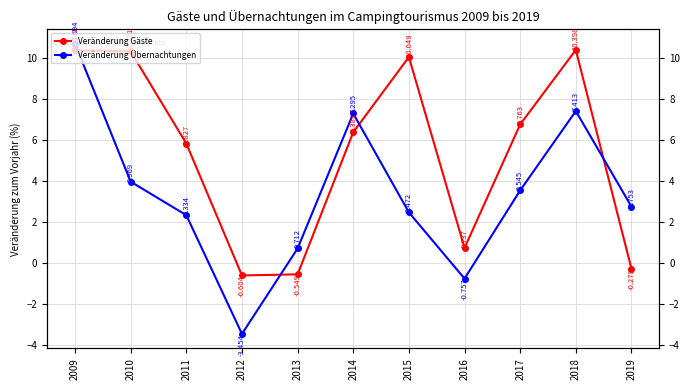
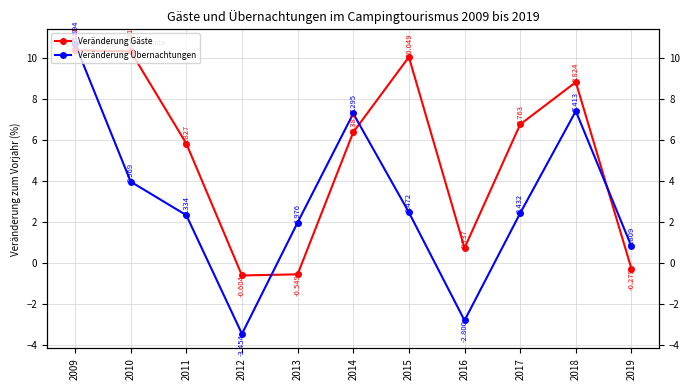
Veränderung Übernachtungen, 2013: 0.712 -> 1.976
Veränderung Übernachtungen, 2016: -0.757 -> -2.800
Veränderung Übernachtungen, 2017: 3.545 -> 2.432
Veränderung Gäste, 2018: 10.398 -> 8.824
Veränderung Übernachtungen, 2019: 2.753 -> 0.809
